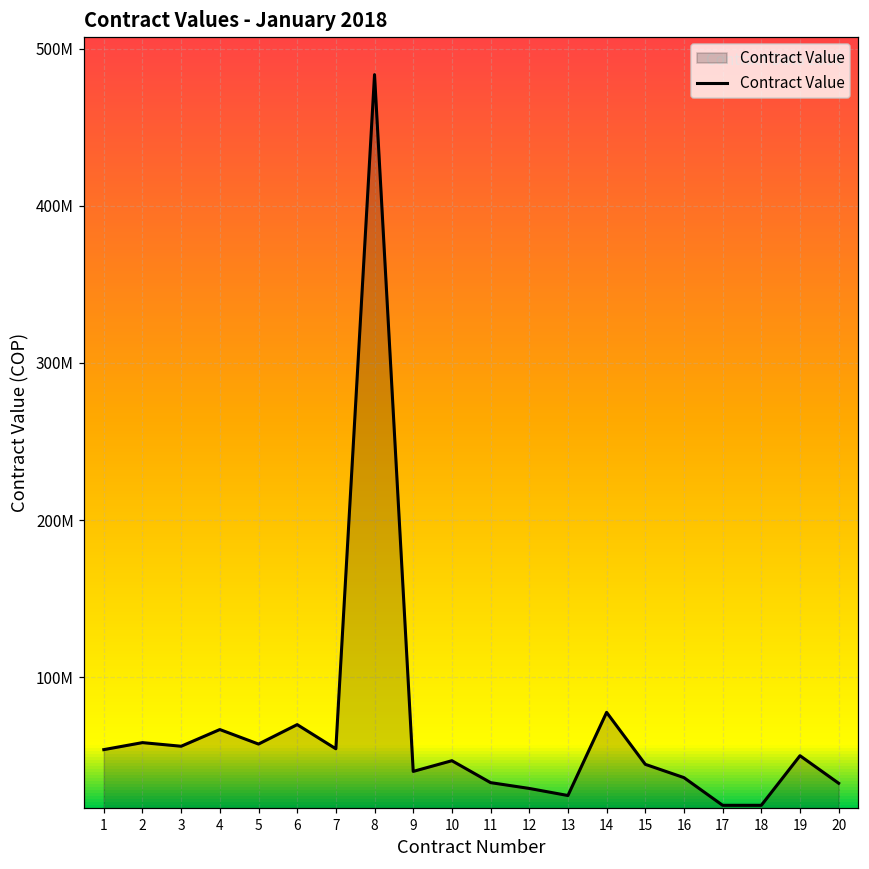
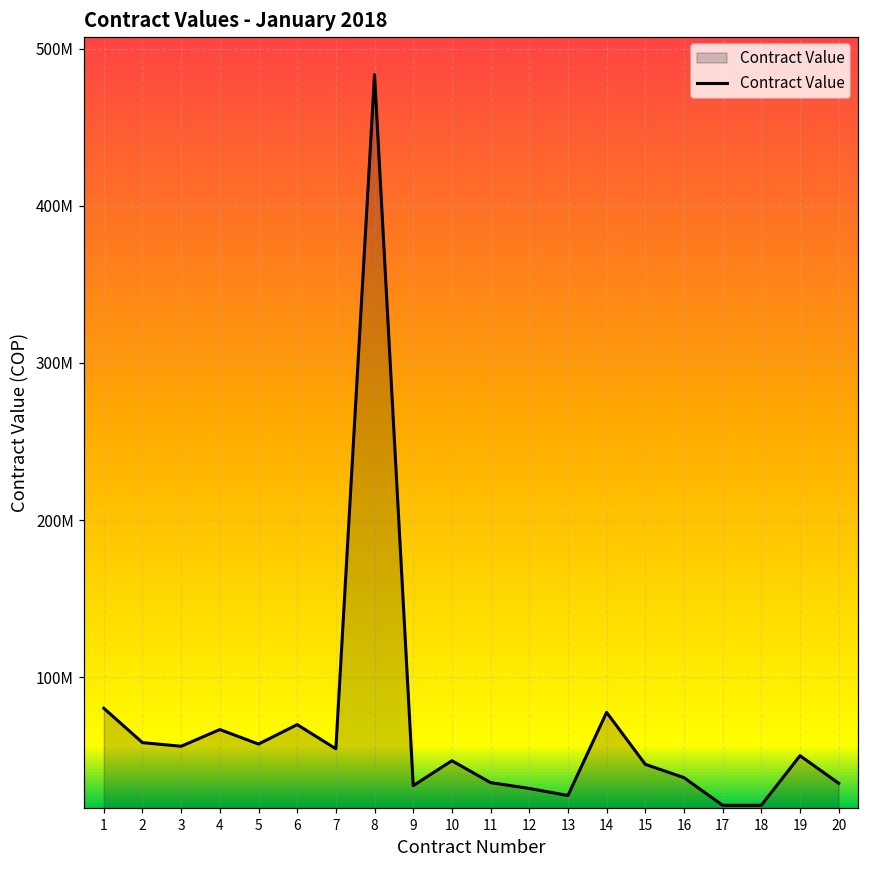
1: 54000000 -> 80000000
9: 40000000 -> 31000000
